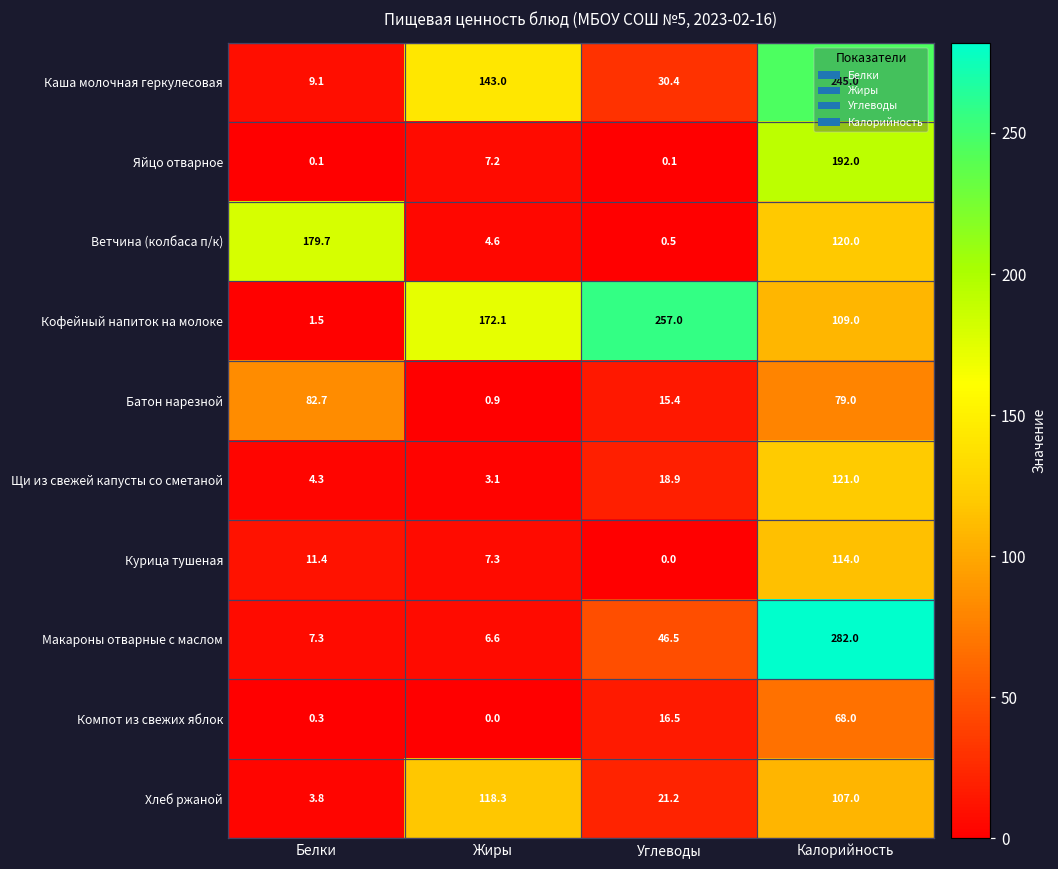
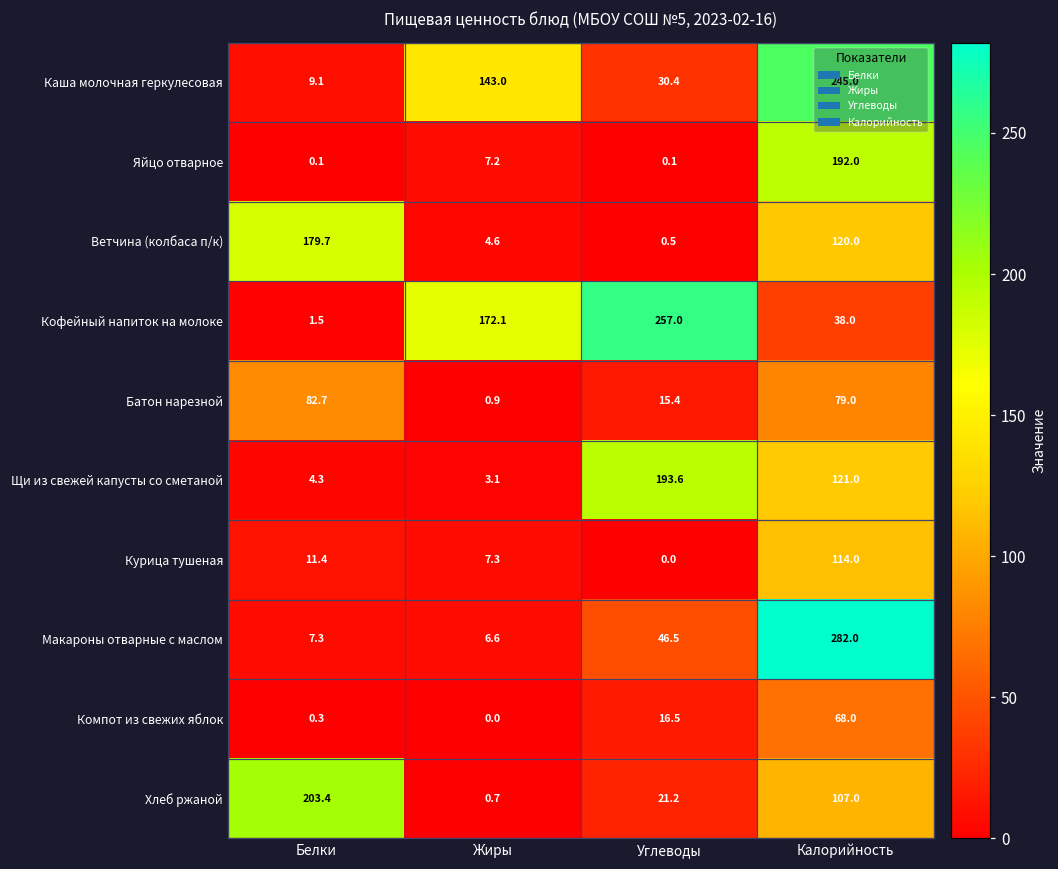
Кофейный напиток на молоке, Калорийность: 109.0 -> 38.0
Щи из свежей капусты со сметаной, Углеводы: 18.9 -> 193.6
Хлеб ржаной, Белки: 3.8 -> 203.4
Хлеб ржаной, Жиры: 118.3 -> 0.7
